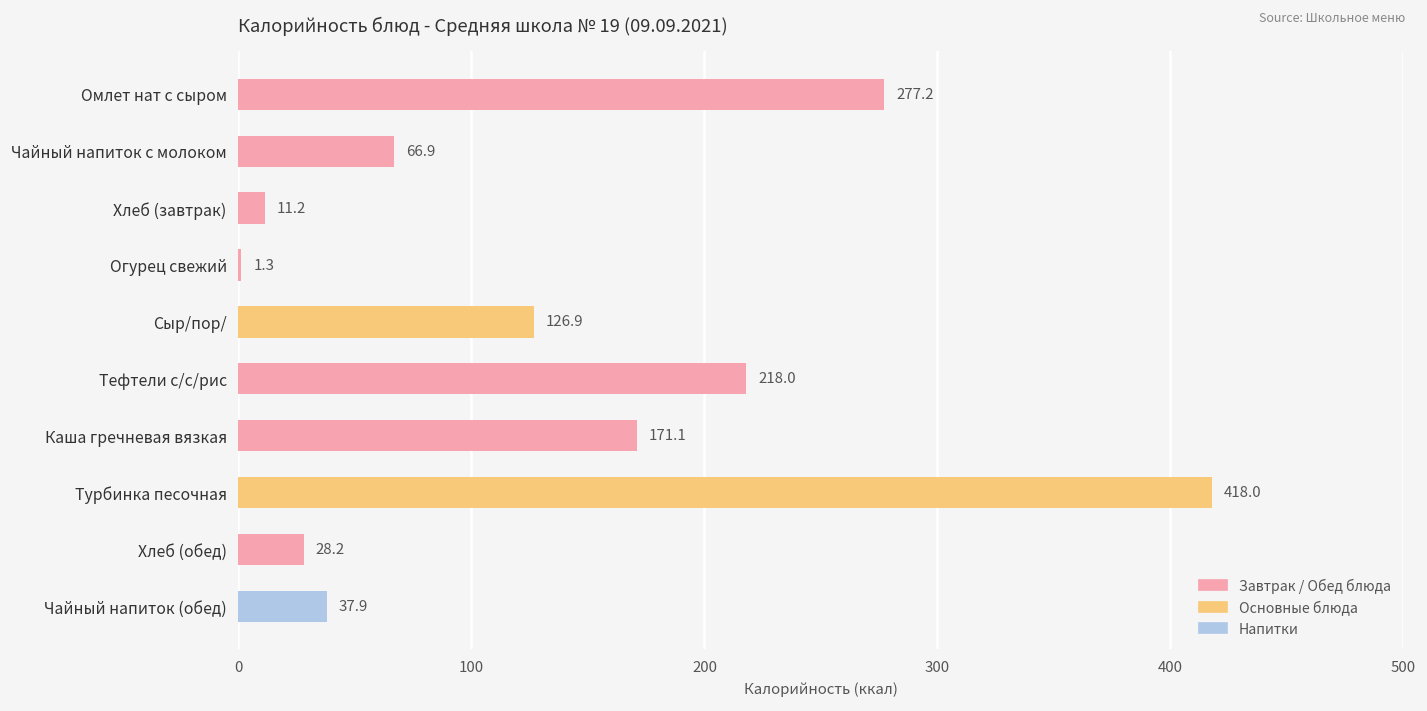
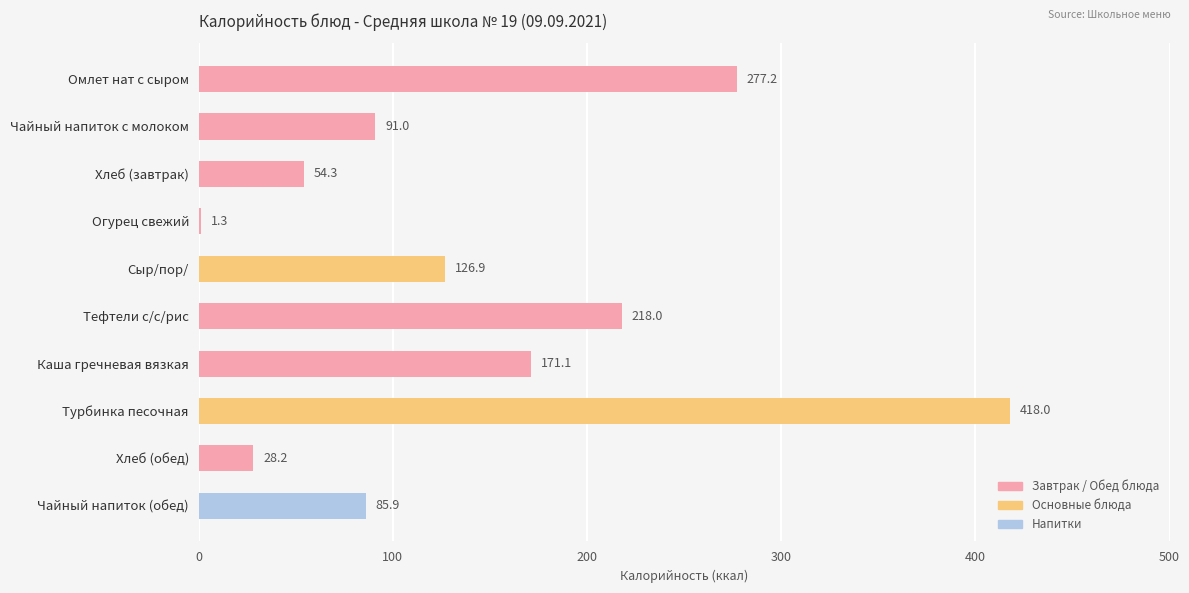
Чайный напиток с молоком: 66.9 -> 91.0
Хлеб (завтрак): 11.2 -> 54.3
Чайный напиток (обед): 37.9 -> 85.9
